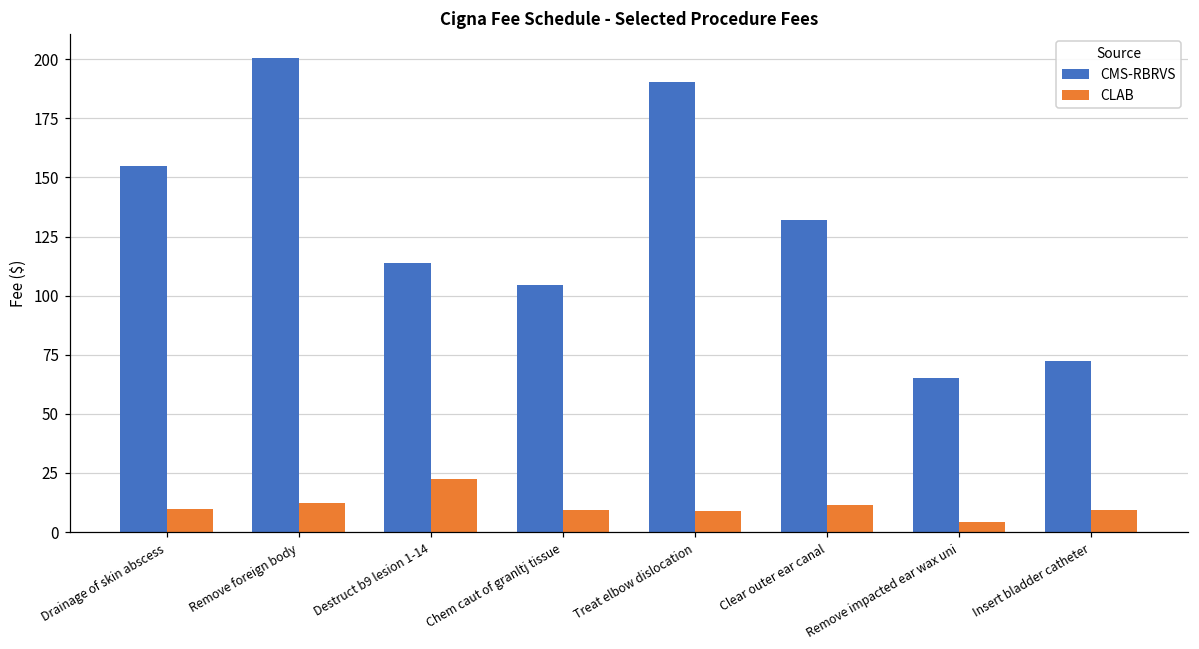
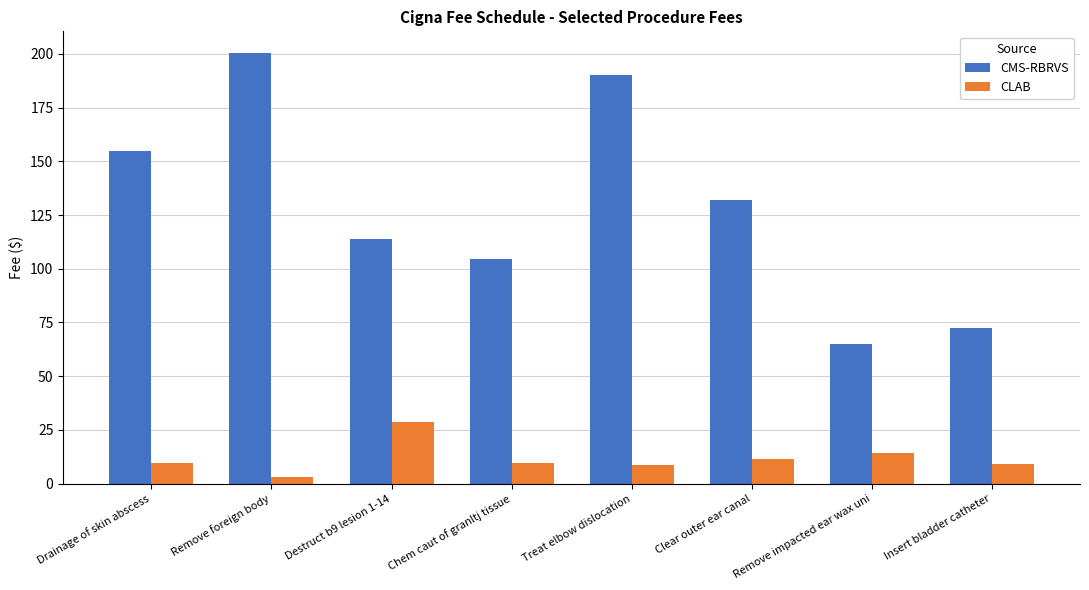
CLAB, Remove foreign body: 12 -> 3
CLAB, Destruct b9 lesion 1-14: 23 -> 29
CLAB, Remove impacted ear wax uni: 4 -> 14
